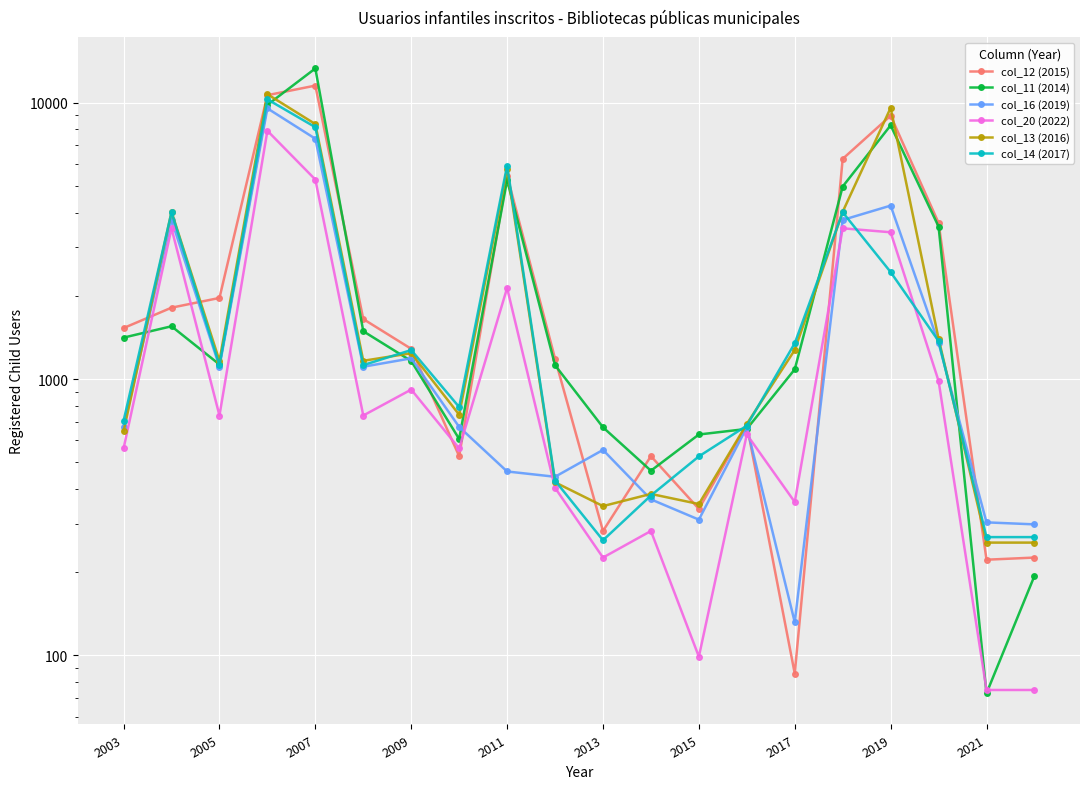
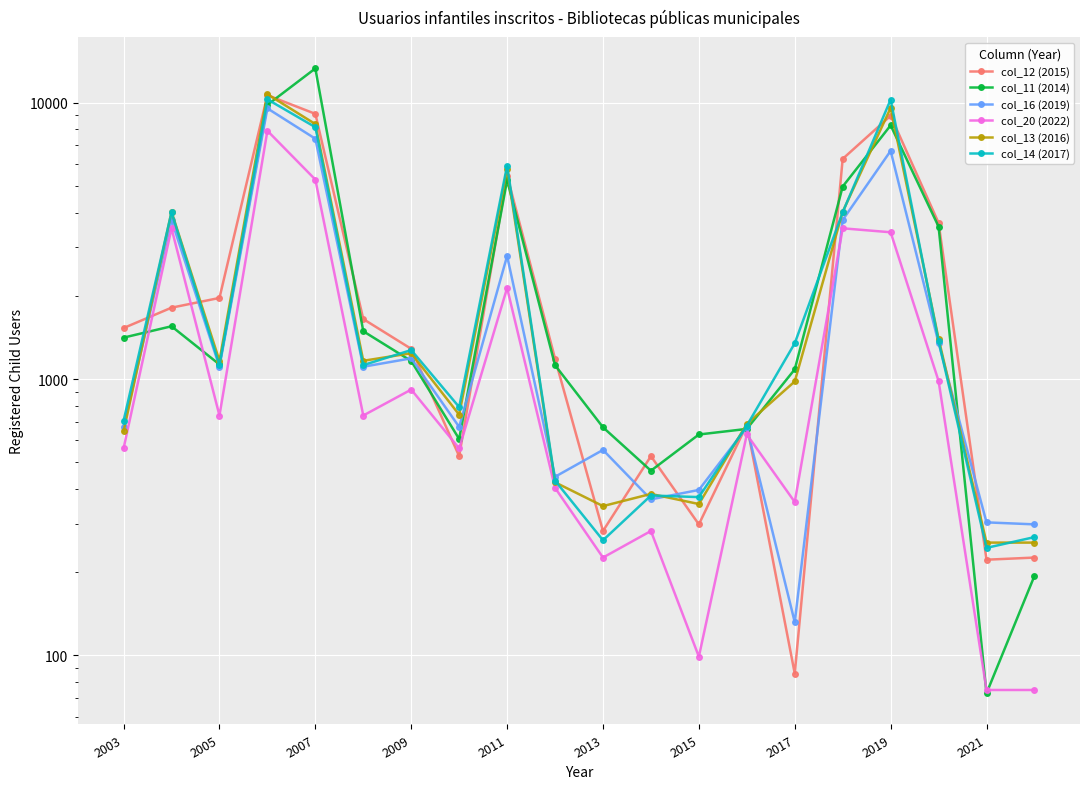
col_12 (2015), 2007: 11500 -> 9100
col_16 (2019), 2011: 460 -> 2800
col_12 (2015), 2015: 340 -> 300
col_16 (2019), 2015: 310 -> 400
col_14 (2017), 2015: 530 -> 370
col_13 (2016), 2017: 1300 -> 980
col_16 (2019), 2019: 4200 -> 6700
col_14 (2017), 2019: 2400 -> 10300
col_14 (2017), 2021: 270 -> 250
